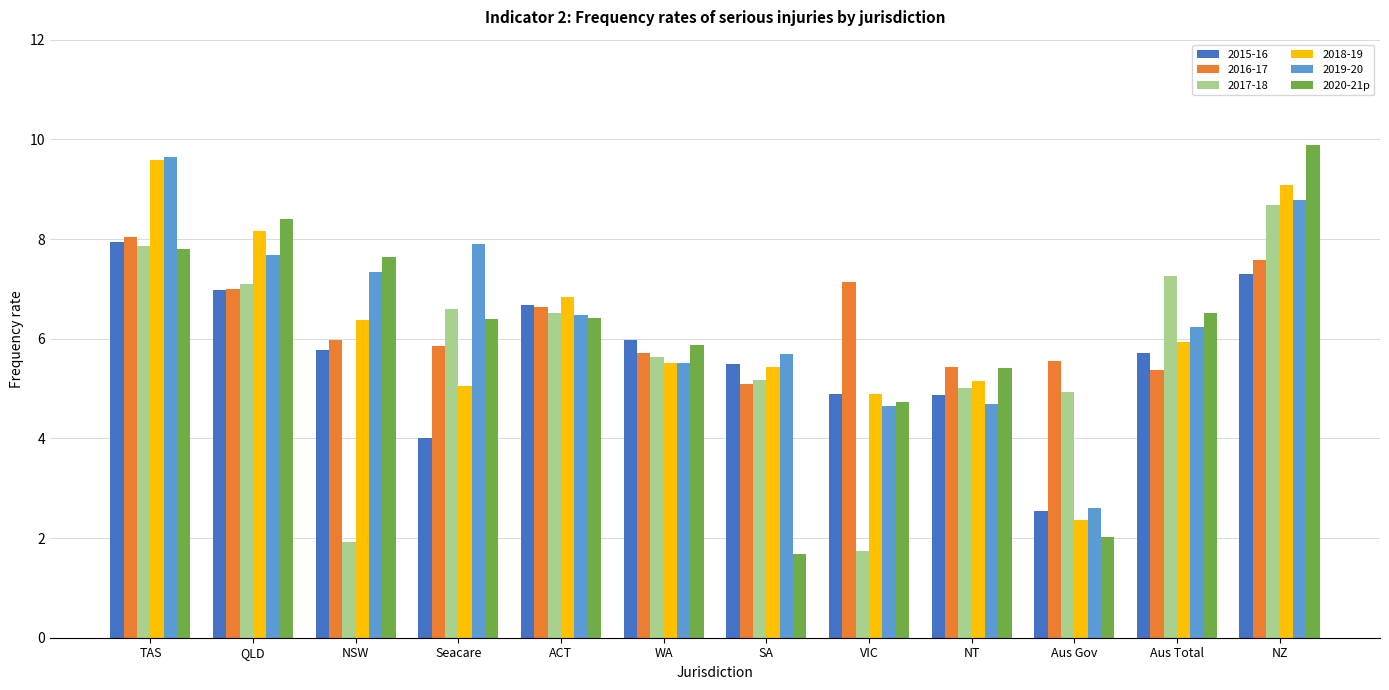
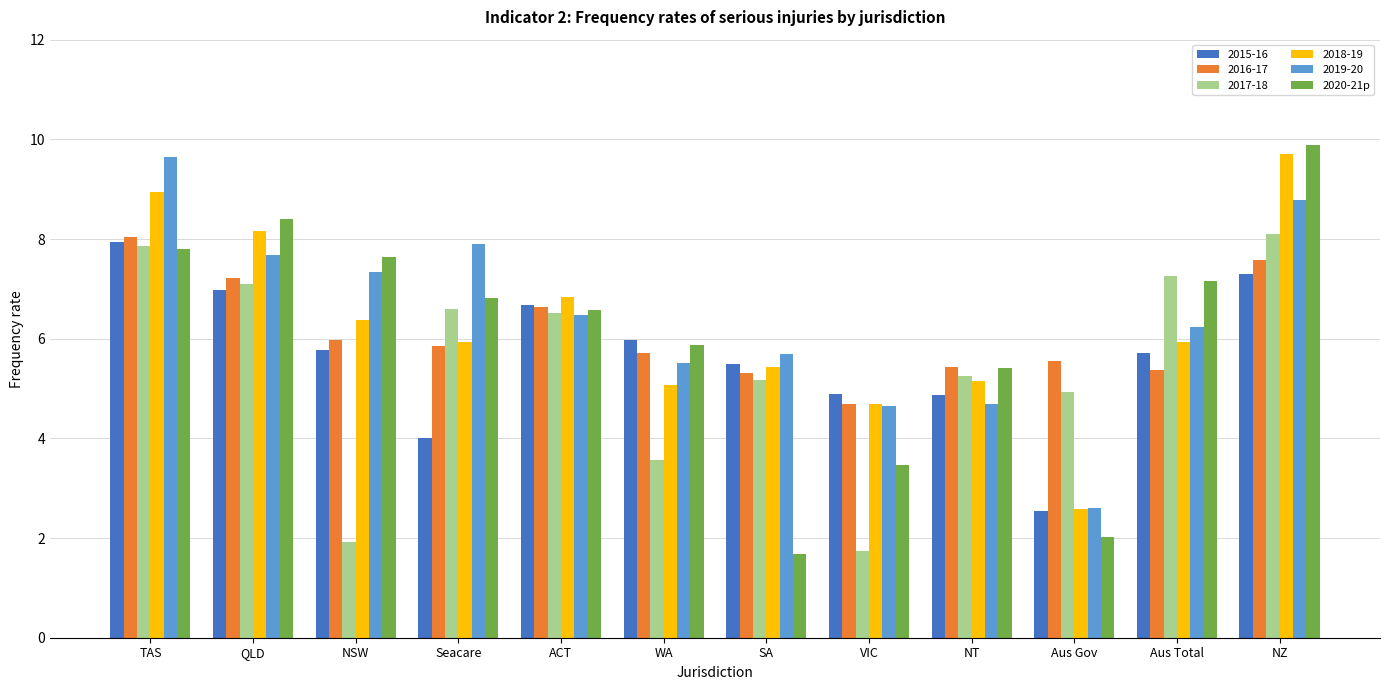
2018-19, TAS: 9.6 -> 8.9
2016-17, QLD: 7.0 -> 7.2
2018-19, Seacare: 5.1 -> 5.9
2020-21p, Seacare: 6.4 -> 6.8
2020-21p, ACT: 6.4 -> 6.6
2017-18, WA: 5.6 -> 3.6
2018-19, WA: 5.5 -> 5.1
2016-17, SA: 5.1 -> 5.3
2016-17, VIC: 7.1 -> 4.7
2018-19, VIC: 4.9 -> 4.7
2020-21p, VIC: 4.7 -> 3.5
2017-18, NT: 5.0 -> 5.3
2018-19, Aus Gov: 2.4 -> 2.6
2020-21p, Aus Total: 6.5 -> 7.2
2017-18, NZ: 8.7 -> 8.1
2018-19, NZ: 9.1 -> 9.7
